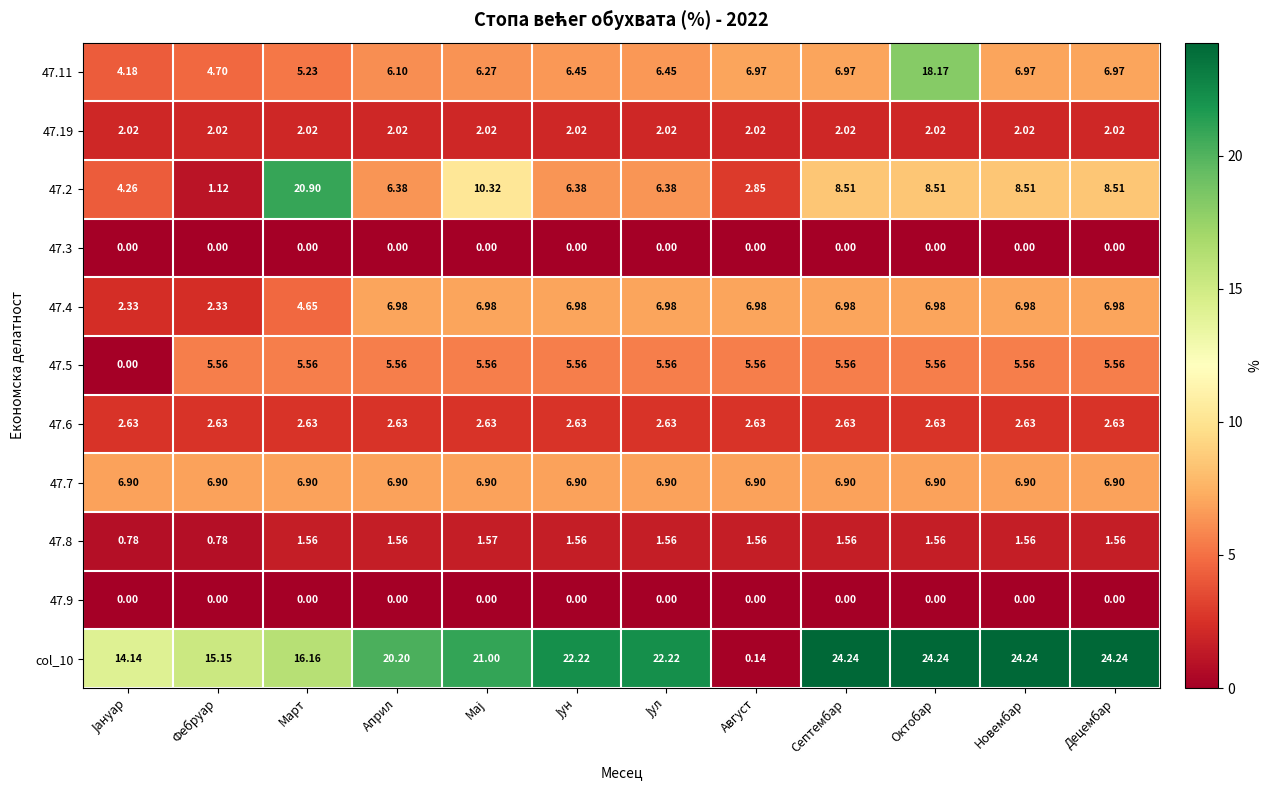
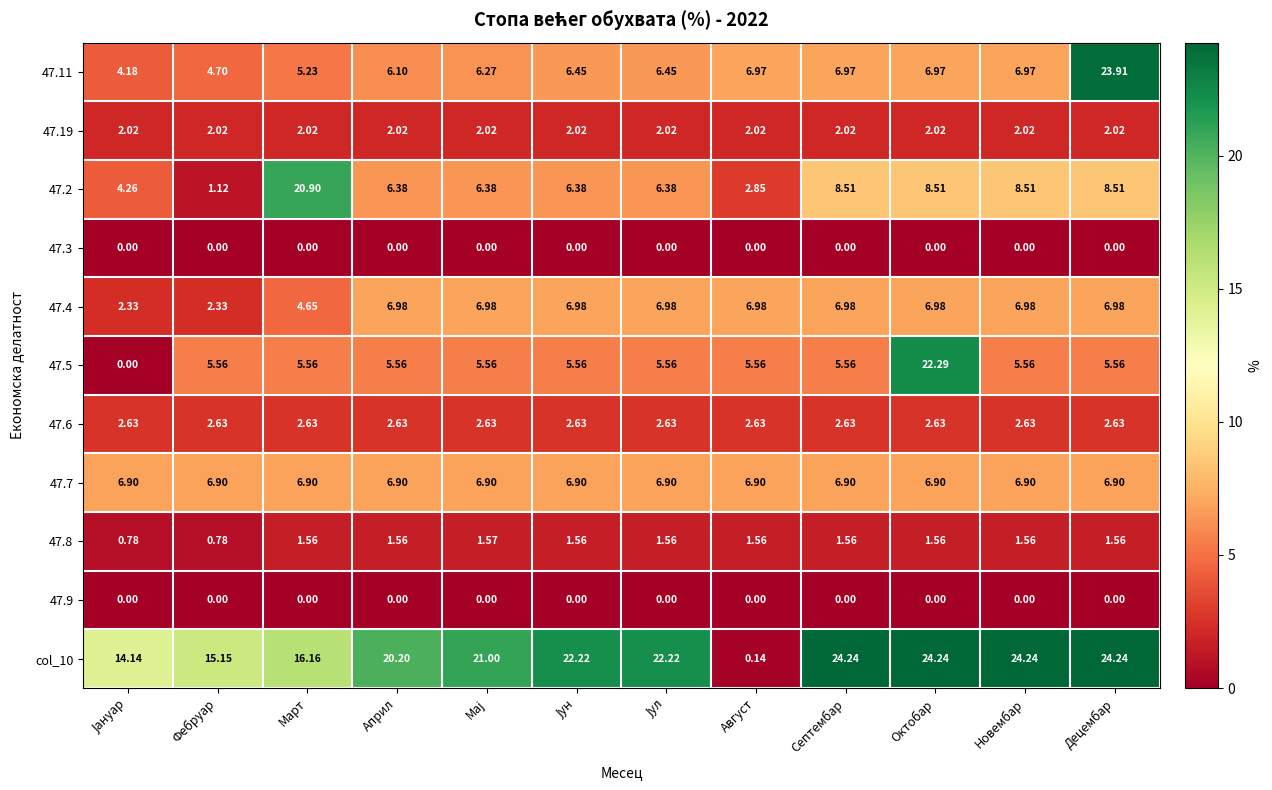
47.11, Октобар: 18.17 -> 6.97
47.11, Децембар: 6.97 -> 23.91
47.2, Мај: 10.32 -> 6.38
47.5, Октобар: 5.56 -> 22.29
